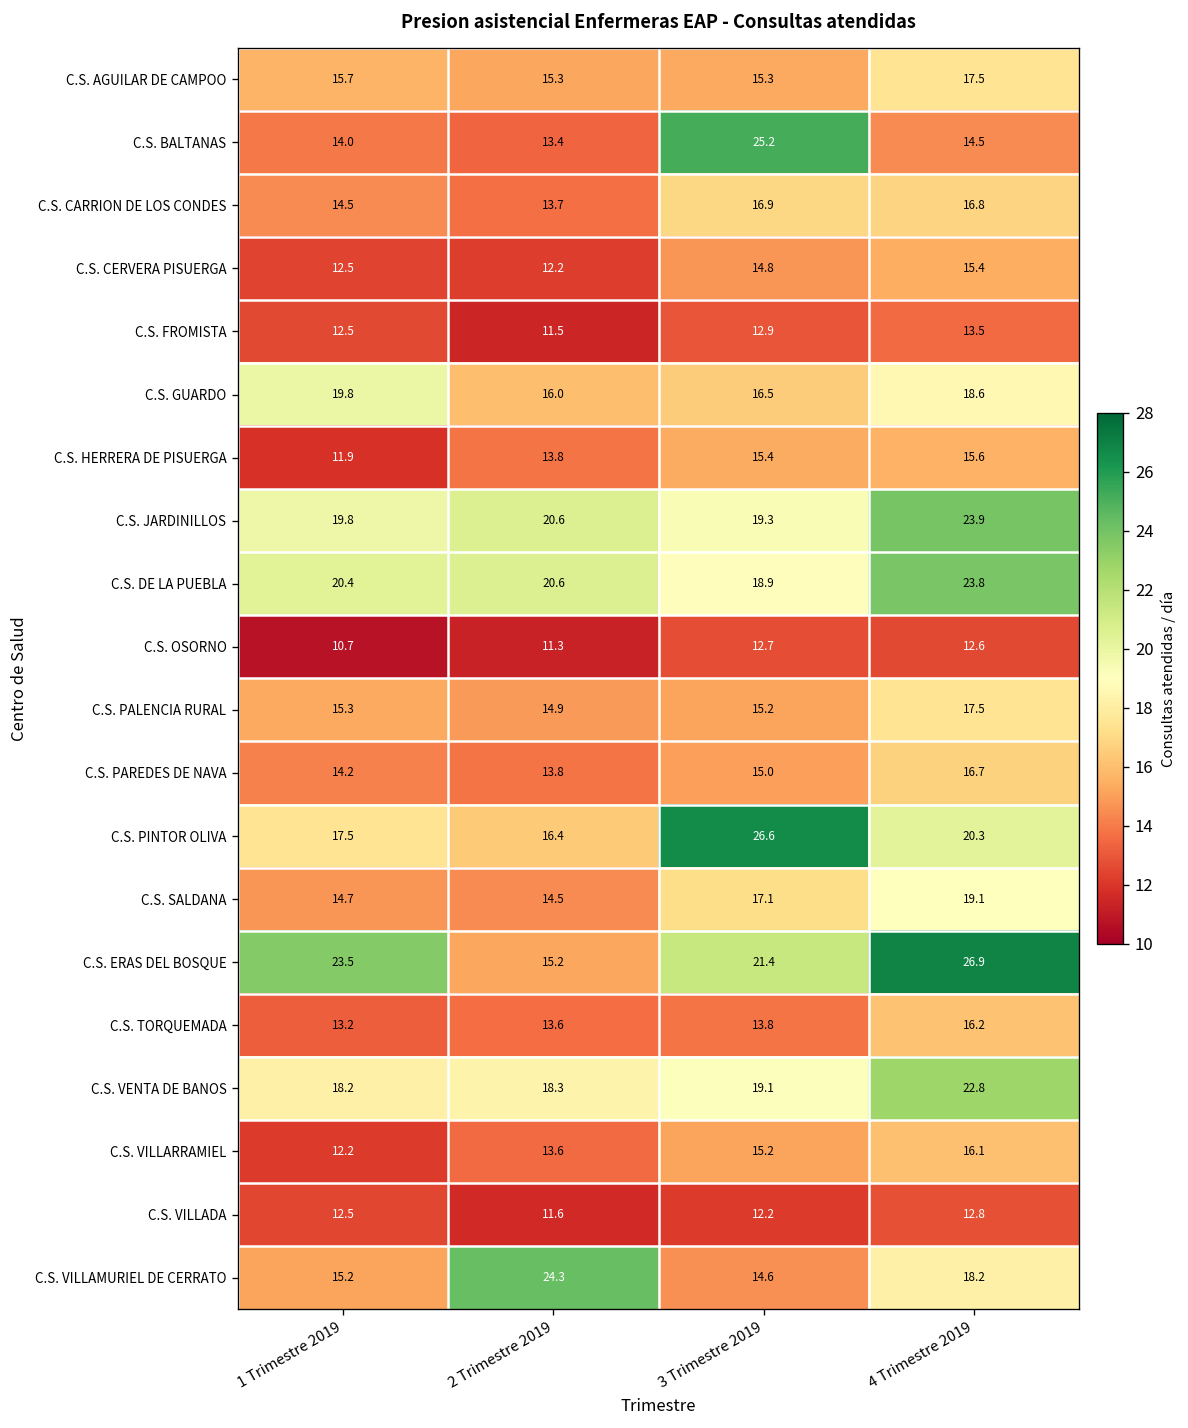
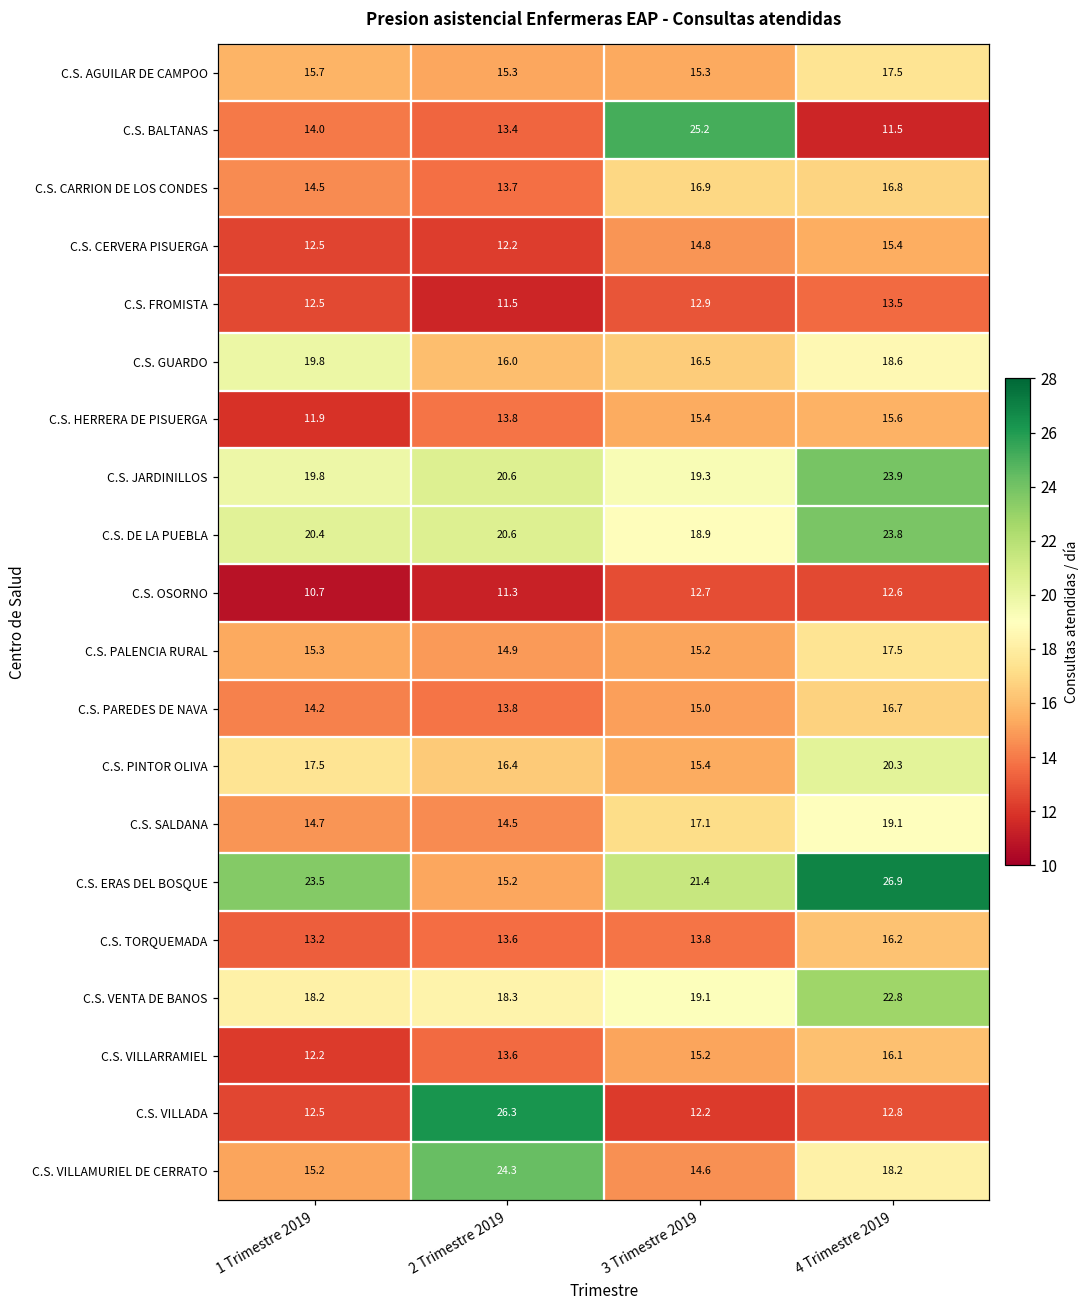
C.S. BALTANAS, 4 Trimestre 2019: 14.5 -> 11.5
C.S. PINTOR OLIVA, 3 Trimestre 2019: 26.6 -> 15.4
C.S. VILLADA, 2 Trimestre 2019: 11.6 -> 26.3
